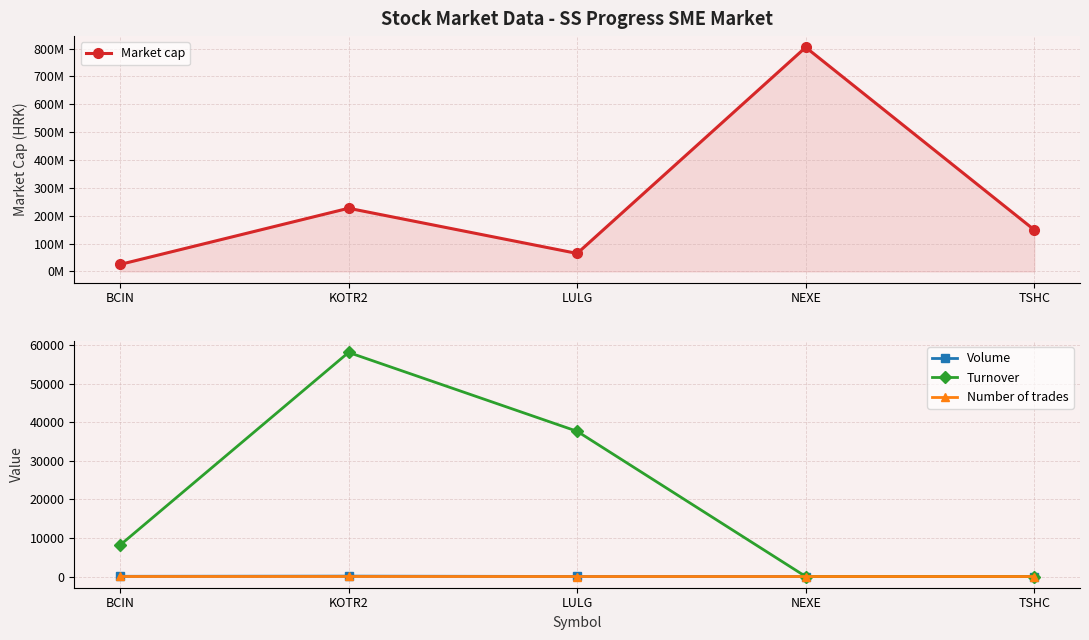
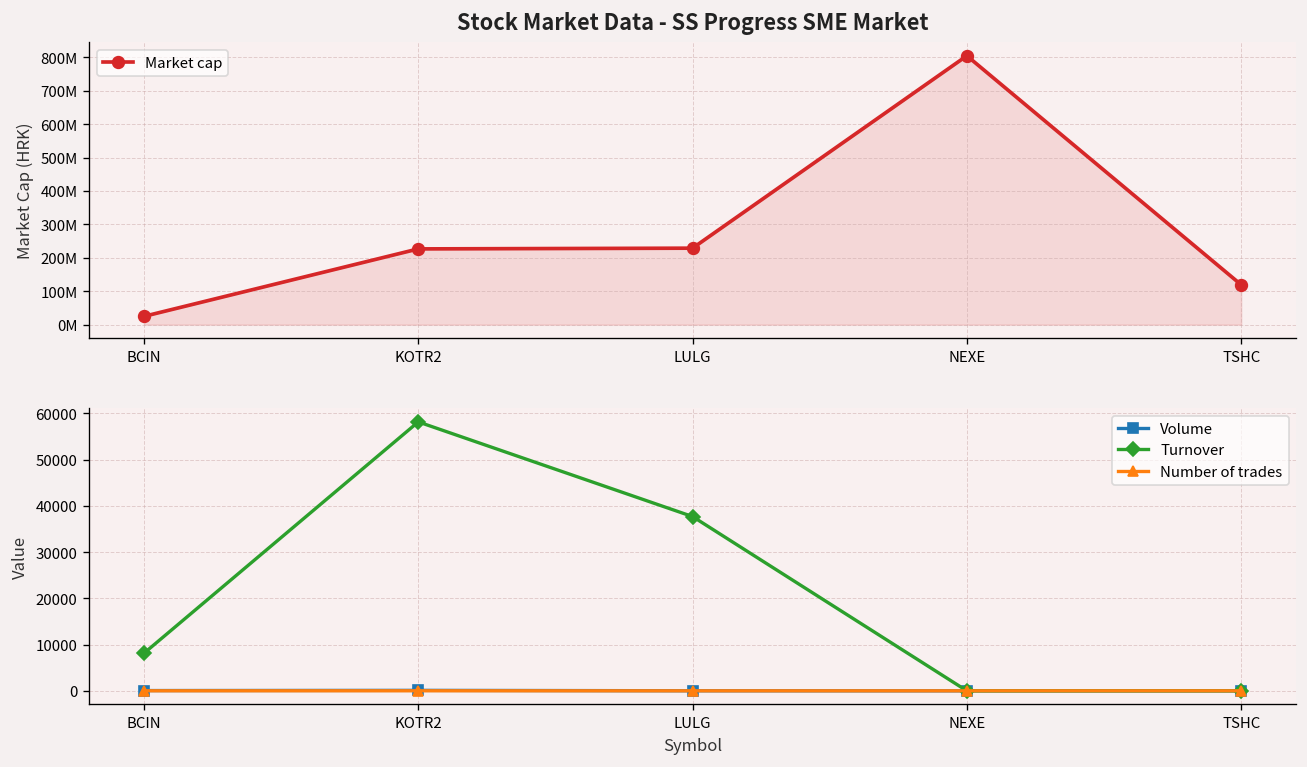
Stock Market Data - SS Progress SME Market, LULG: 60000000 -> 230000000
Stock Market Data - SS Progress SME Market, TSHC: 150000000 -> 120000000
